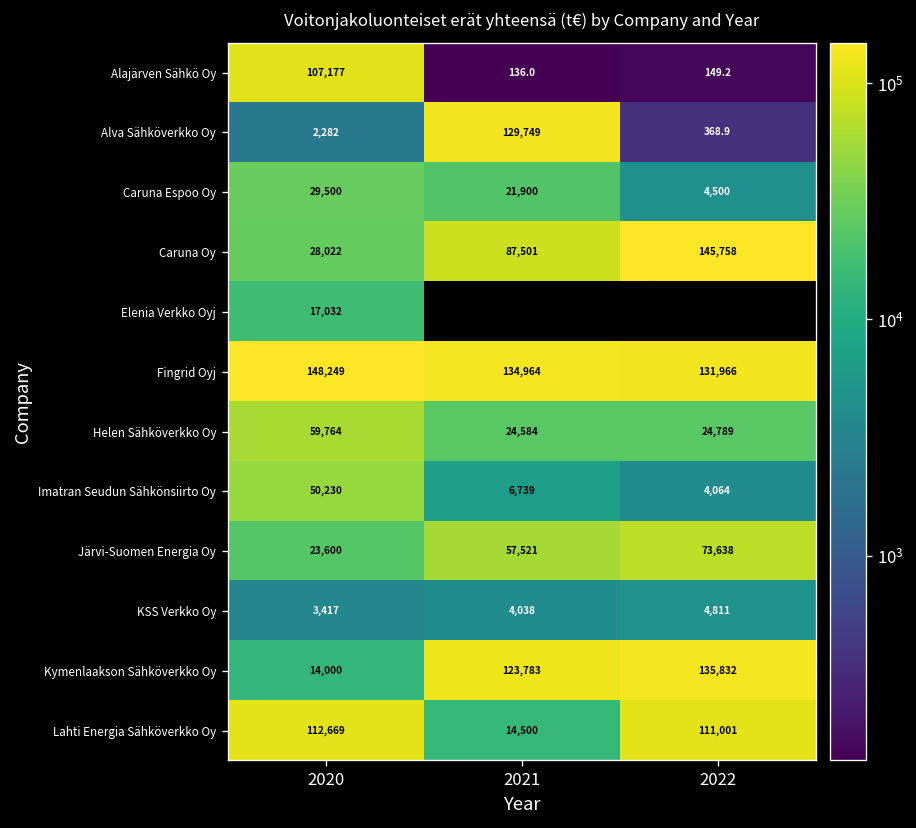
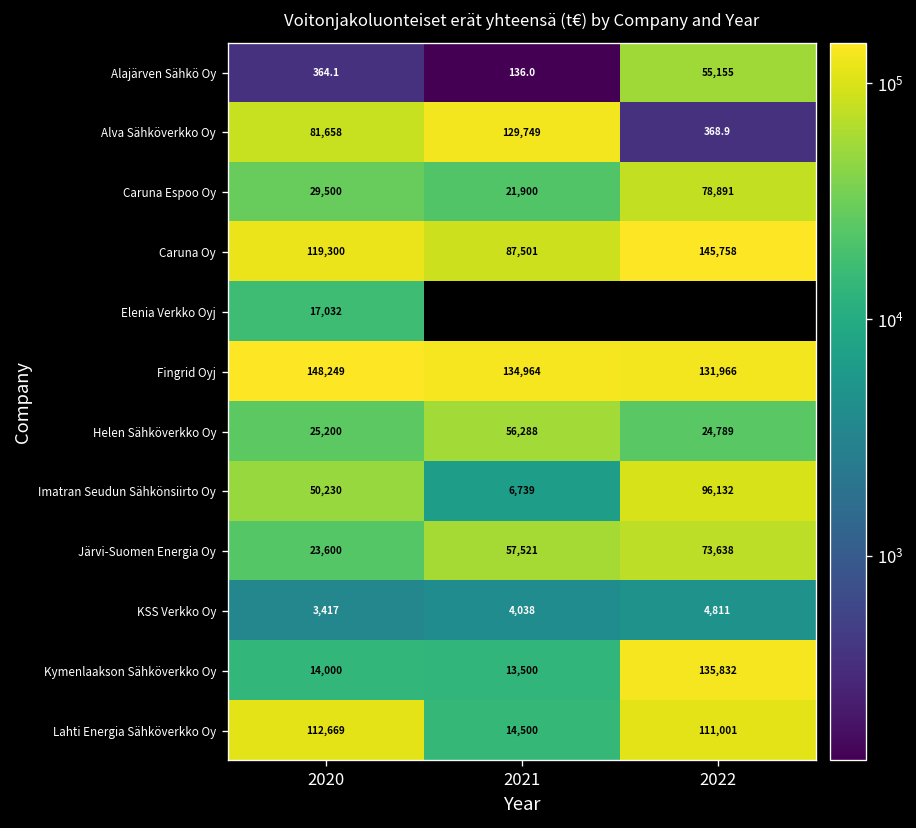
Alajärven Sähkö Oy, 2020: 107,177 -> 364.1
Alajärven Sähkö Oy, 2022: 149.2 -> 55,155
Alva Sähköverkko Oy, 2020: 2,282 -> 81,658
Caruna Espoo Oy, 2022: 4,500 -> 78,891
Caruna Oy, 2020: 28,022 -> 119,300
Helen Sähköverkko Oy, 2020: 59,764 -> 25,200
Helen Sähköverkko Oy, 2021: 24,584 -> 56,288
Imatran Seudun Sähkönsiirto Oy, 2022: 4,064 -> 96,132
Kymenlaakson Sähköverkko Oy, 2021: 123,783 -> 13,500
